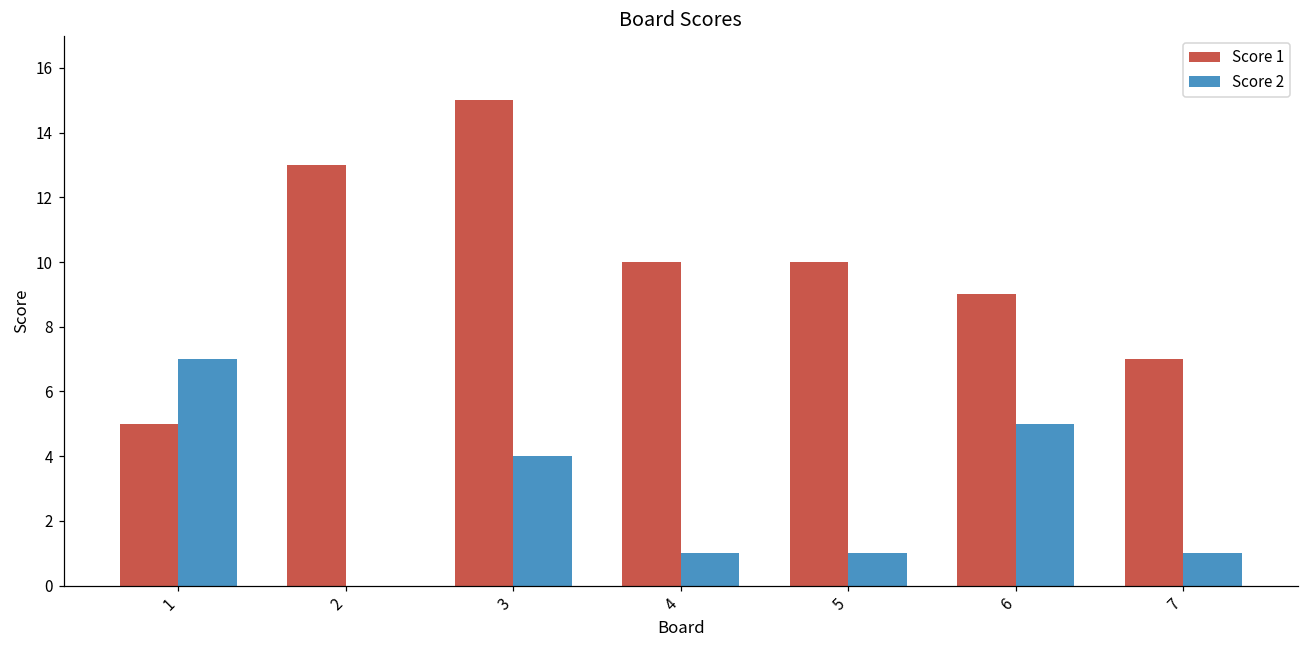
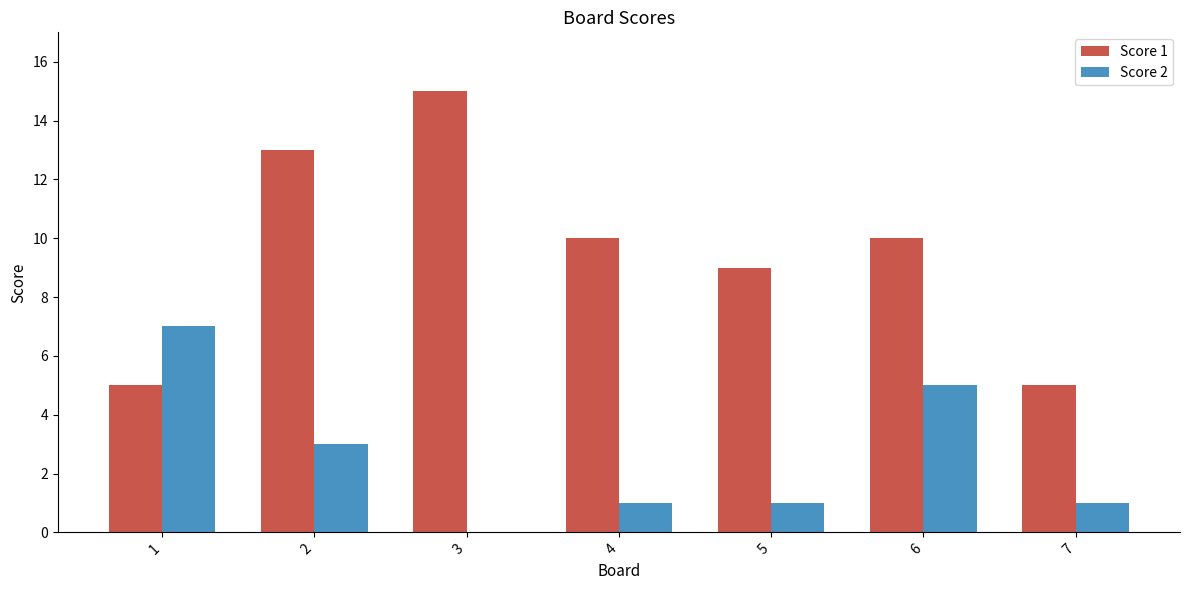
Score 2, 2: 0 -> 3
Score 2, 3: 4 -> 0
Score 1, 5: 10 -> 9
Score 1, 6: 9 -> 10
Score 1, 7: 7 -> 5
